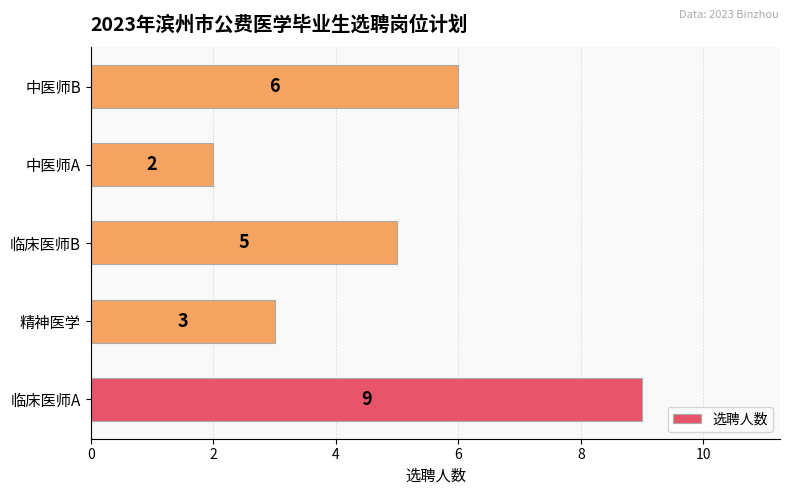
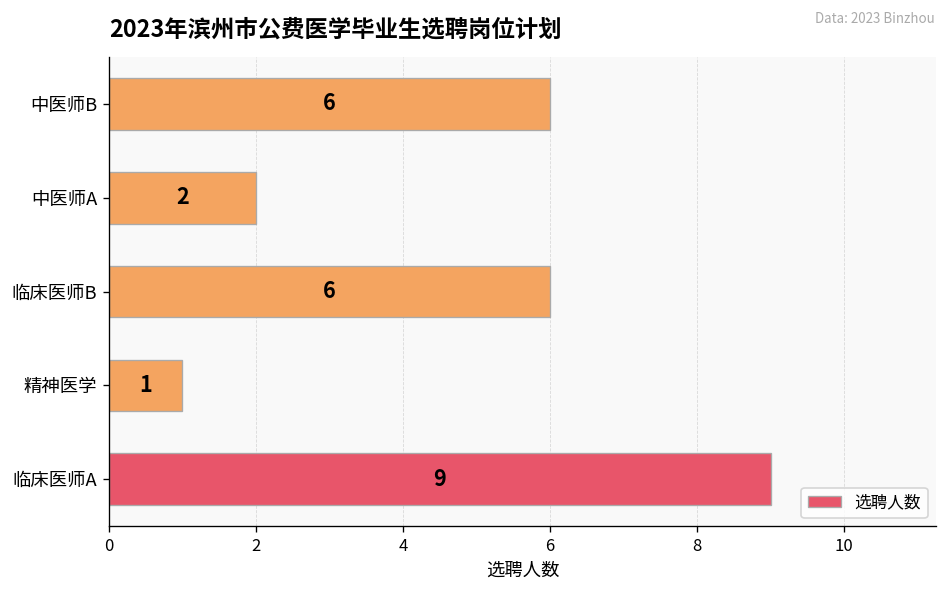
临床医师B: 5 -> 6
精神医学: 3 -> 1
